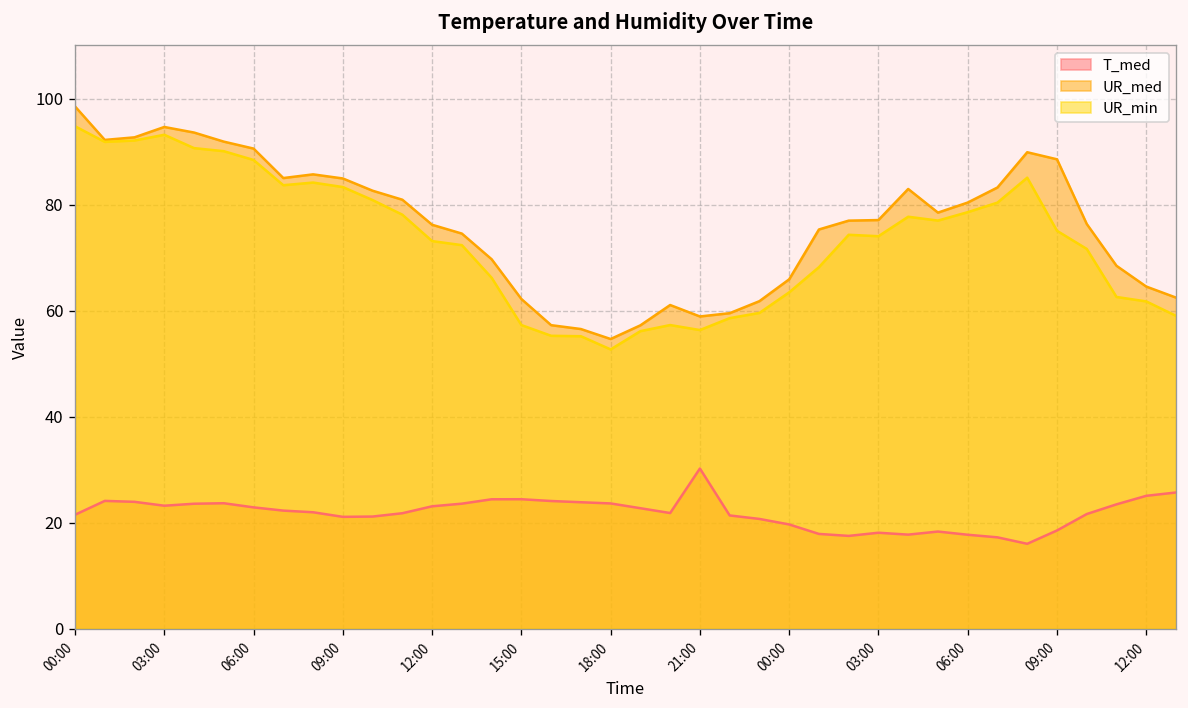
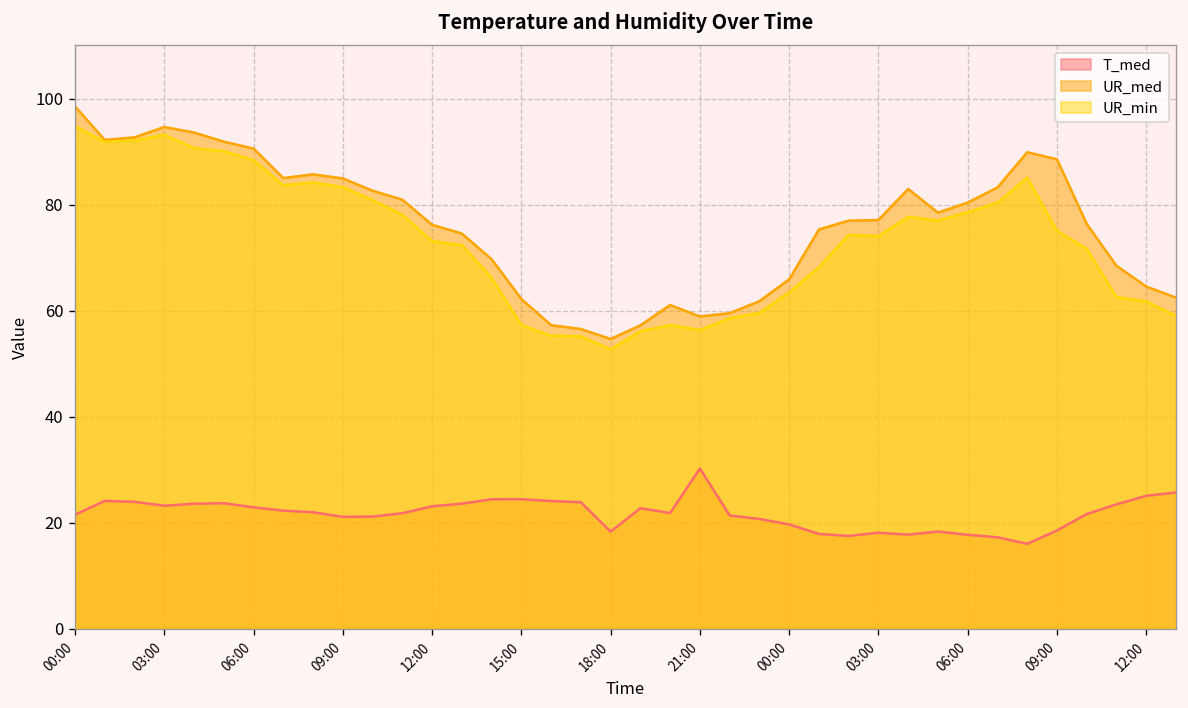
T_med, 18:00: 24 -> 18
